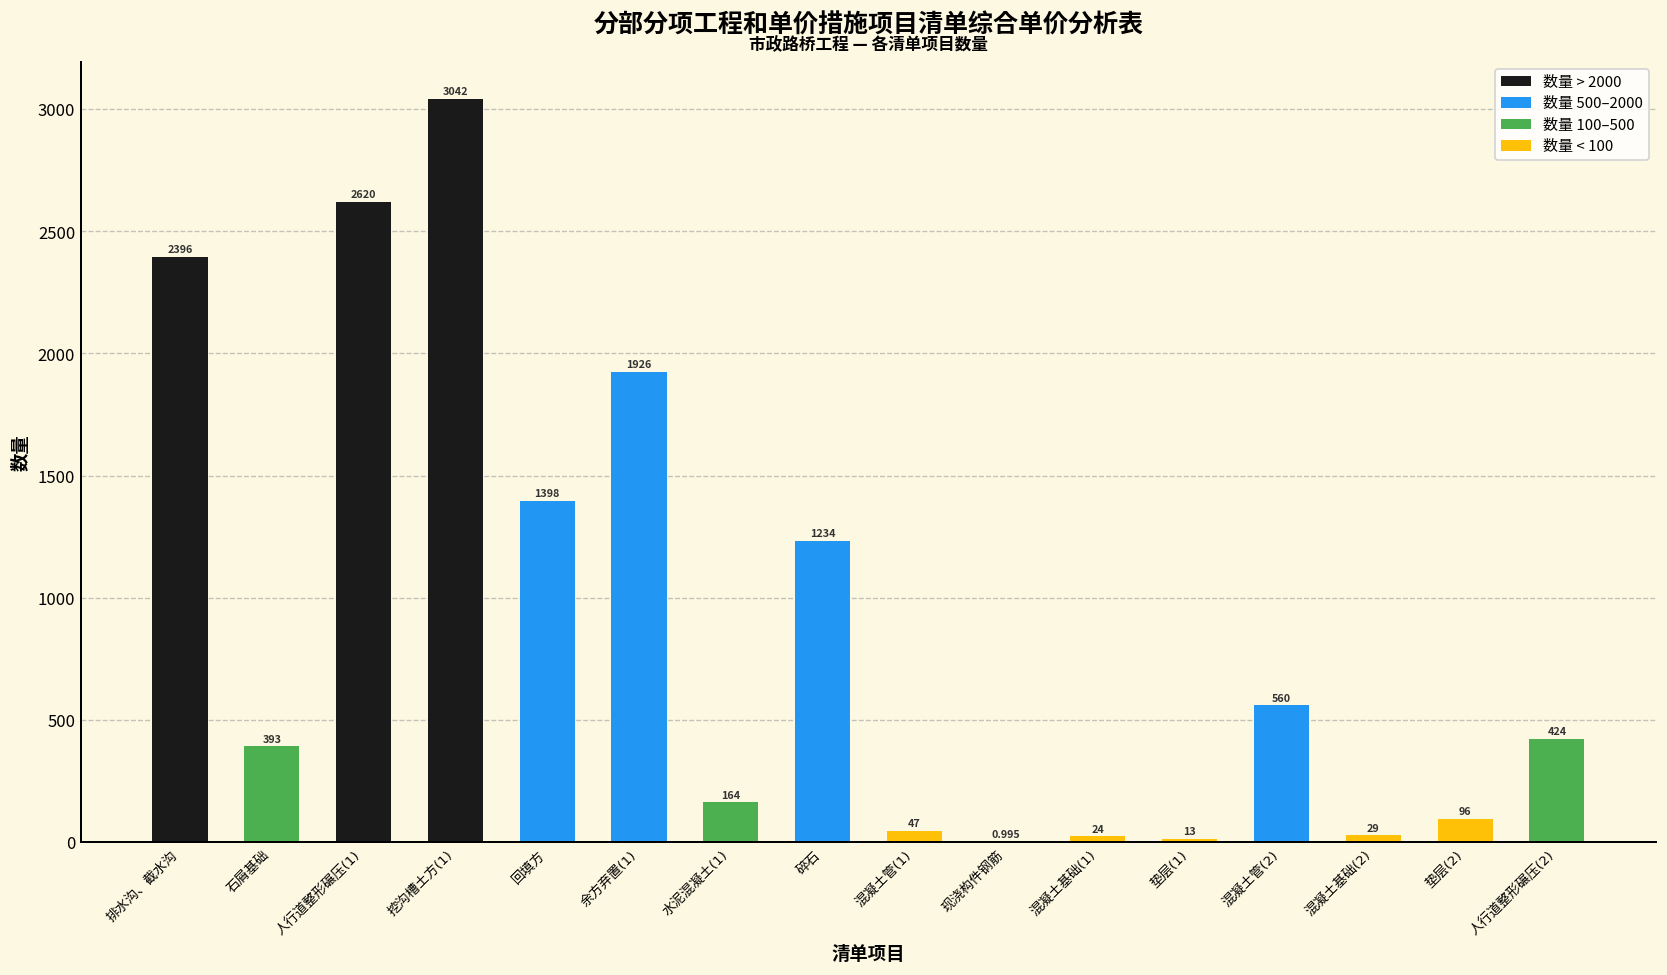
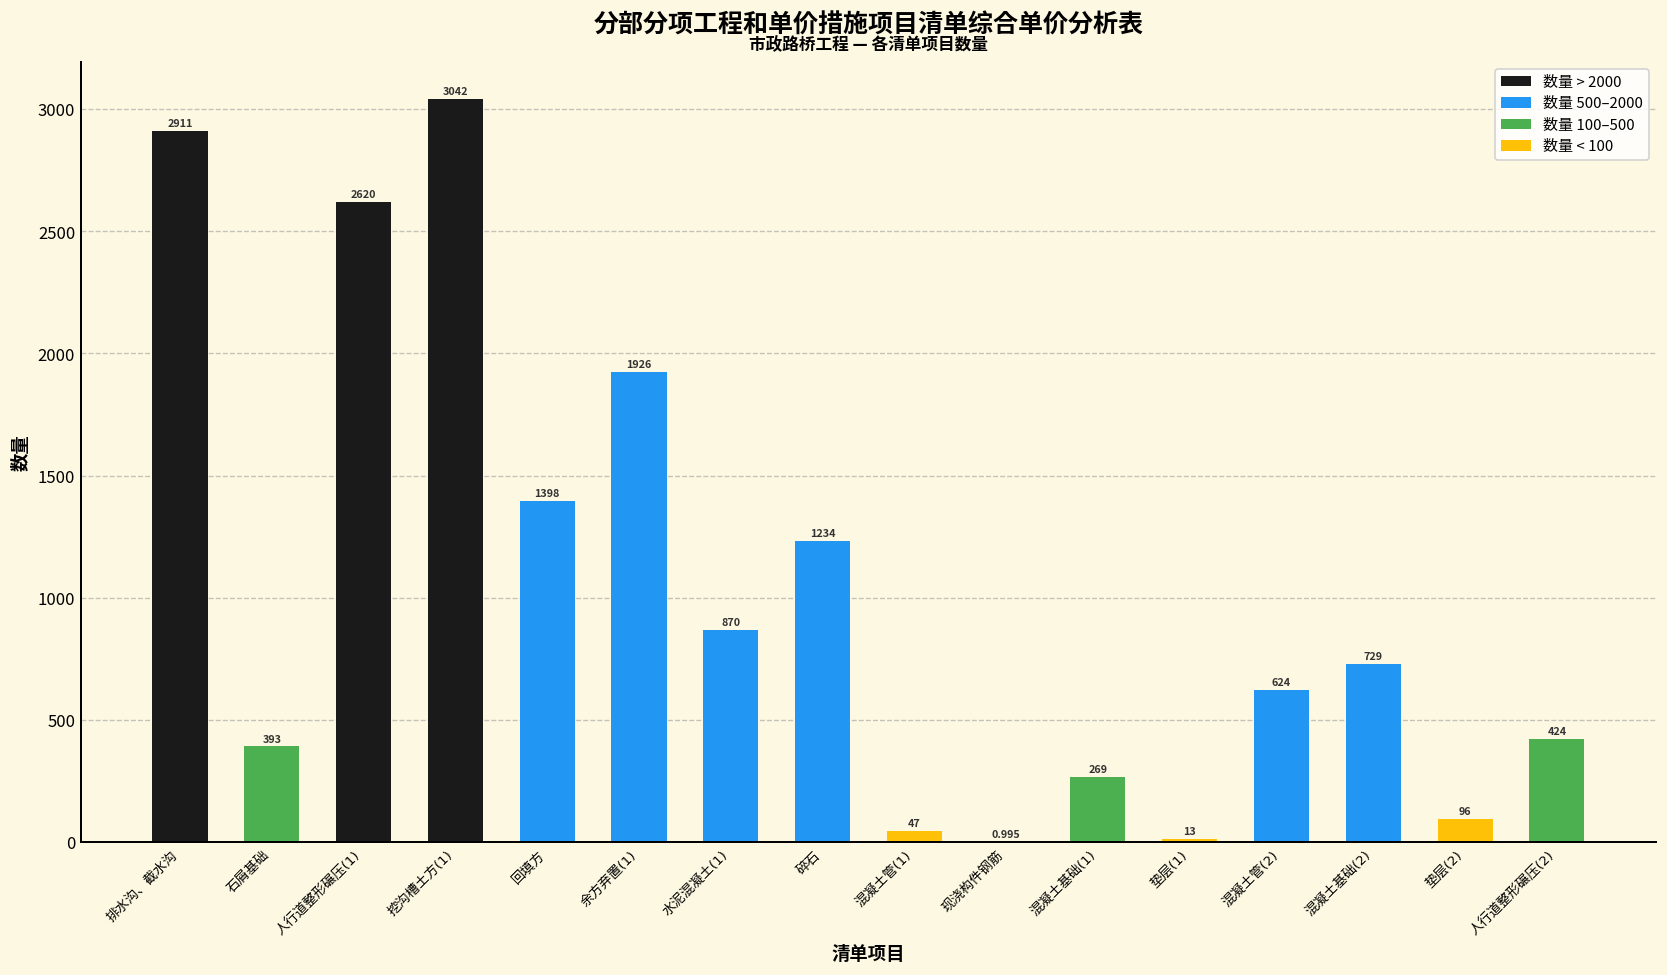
排水沟、截水沟: 2396 -> 2911
水泥混凝土(1): 164 -> 870
混凝土基础(1): 24 -> 269
混凝土管(2): 560 -> 624
混凝土基础(2): 29 -> 729
